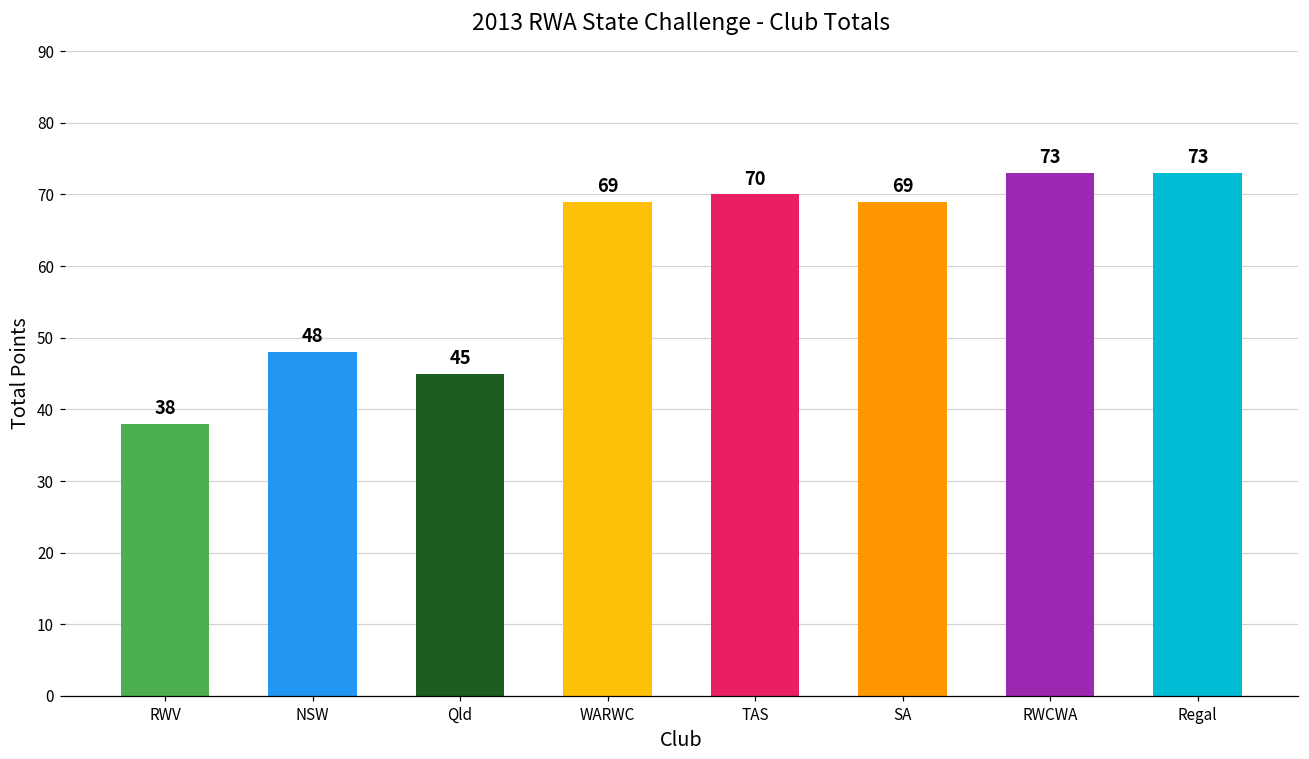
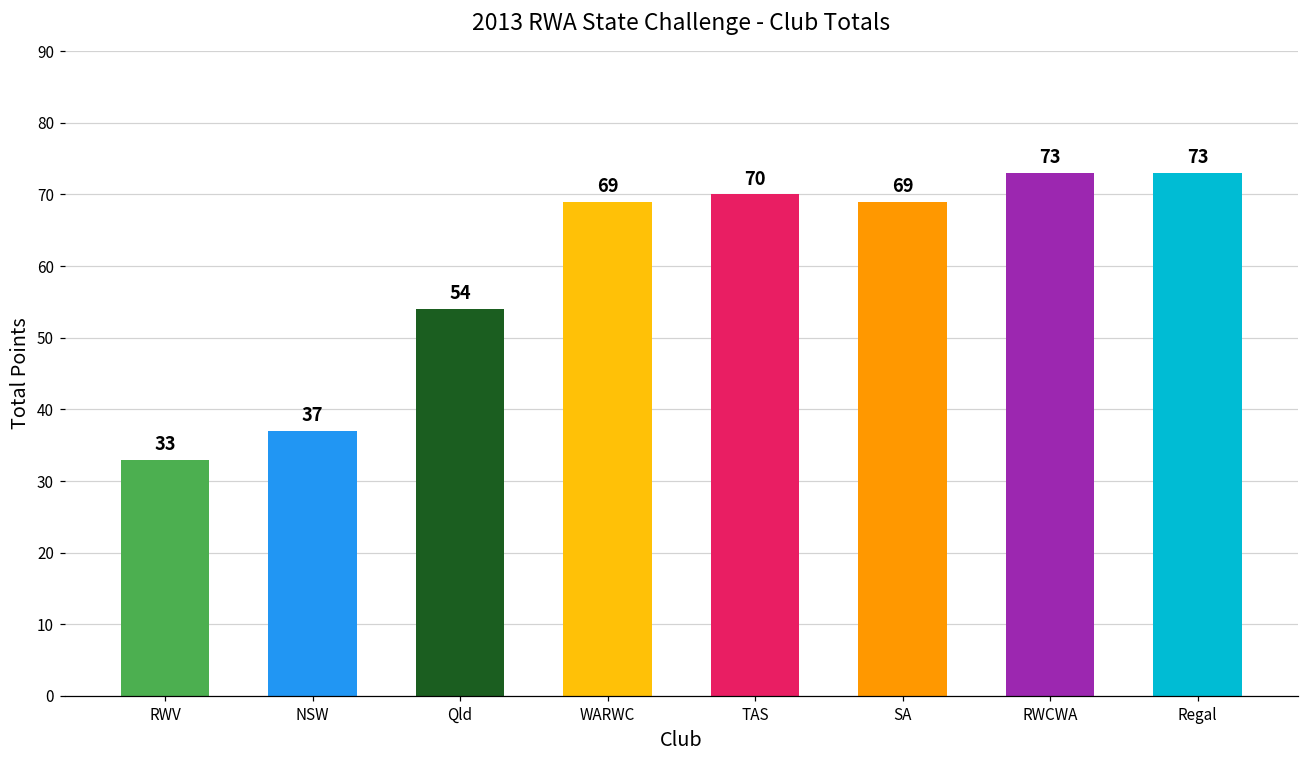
RWV: 38 -> 33
NSW: 48 -> 37
Qld: 45 -> 54
